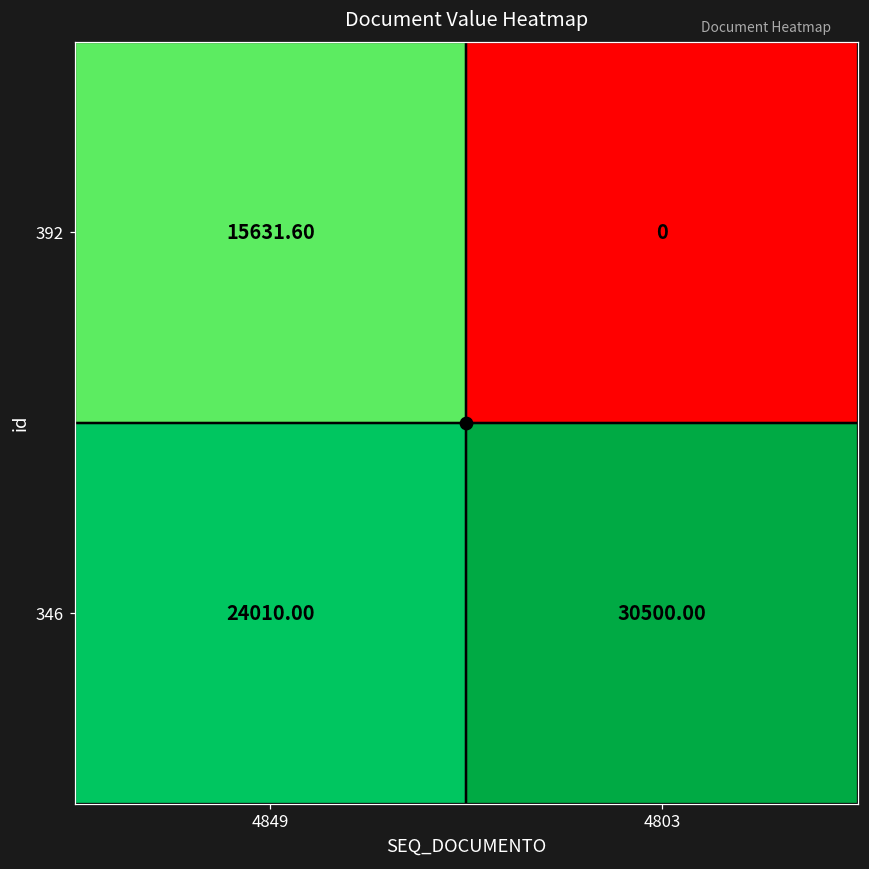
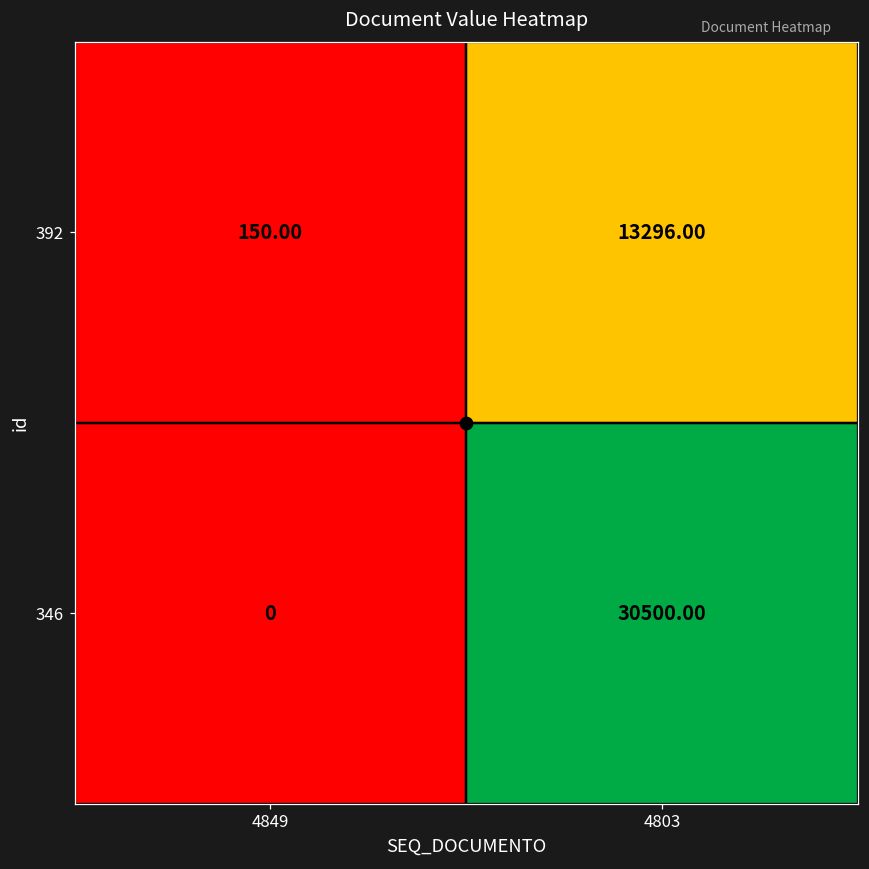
392, 4849: 15631.60 -> 150.00
392, 4803: 0 -> 13296.00
346, 4849: 24010.00 -> 0
